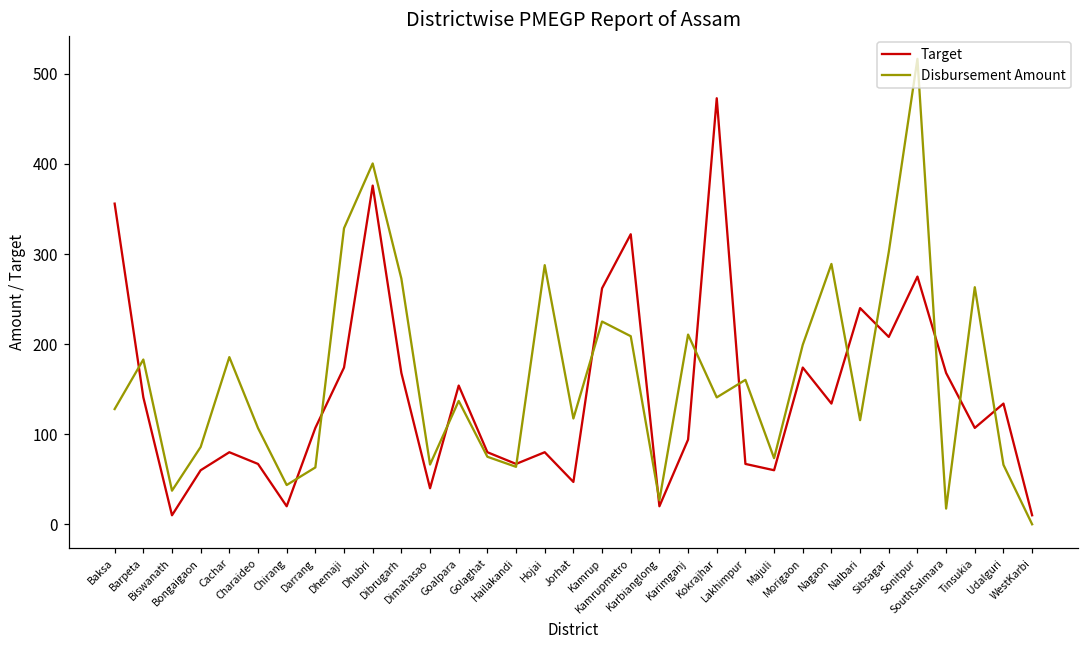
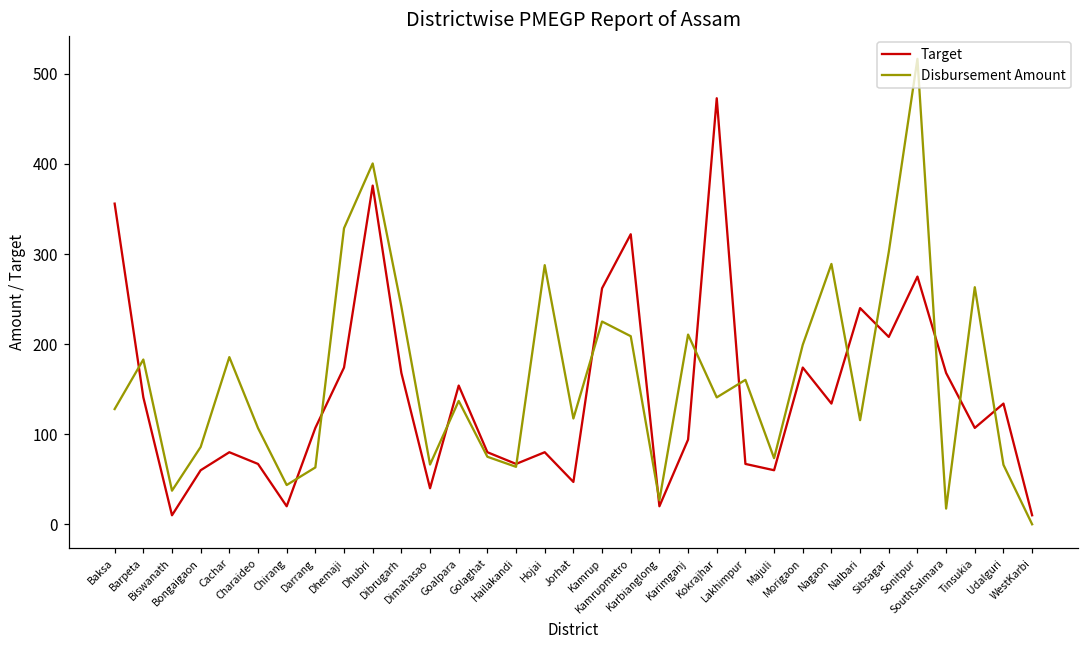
Disbursement Amount, Dibrugarh: 270 -> 240
